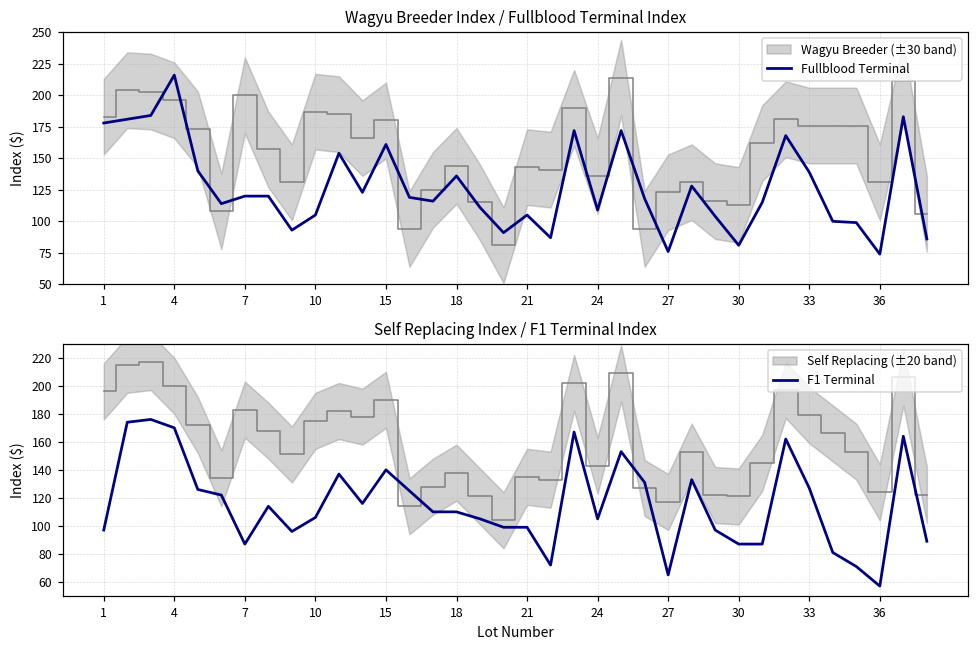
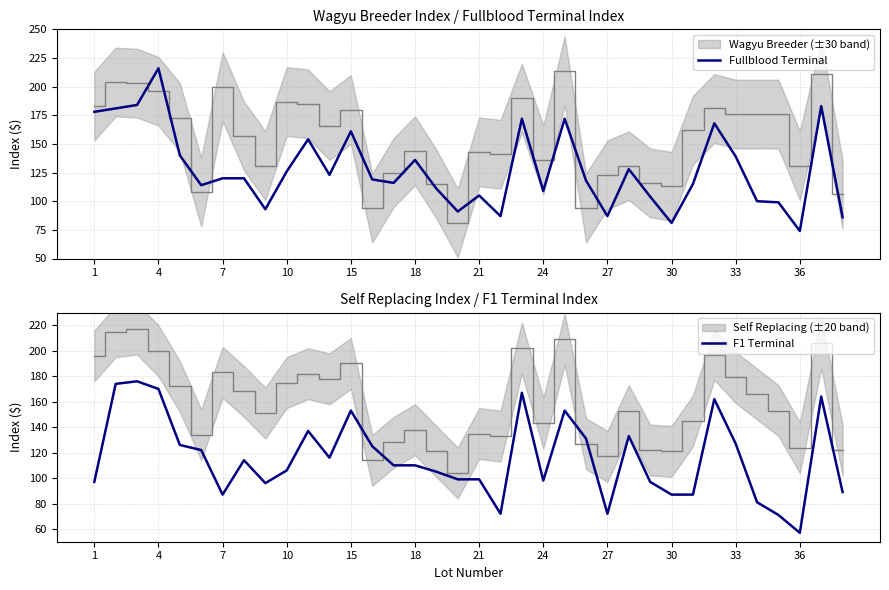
Wagyu Breeder Index / Fullblood Terminal Index, Fullblood Terminal, 10: 105 -> 126
Wagyu Breeder Index / Fullblood Terminal Index, Fullblood Terminal, 27: 76 -> 87
Self Replacing Index / F1 Terminal Index, F1 Terminal, 15: 140 -> 153
Self Replacing Index / F1 Terminal Index, F1 Terminal, 24: 105 -> 98
Self Replacing Index / F1 Terminal Index, F1 Terminal, 27: 65 -> 72
